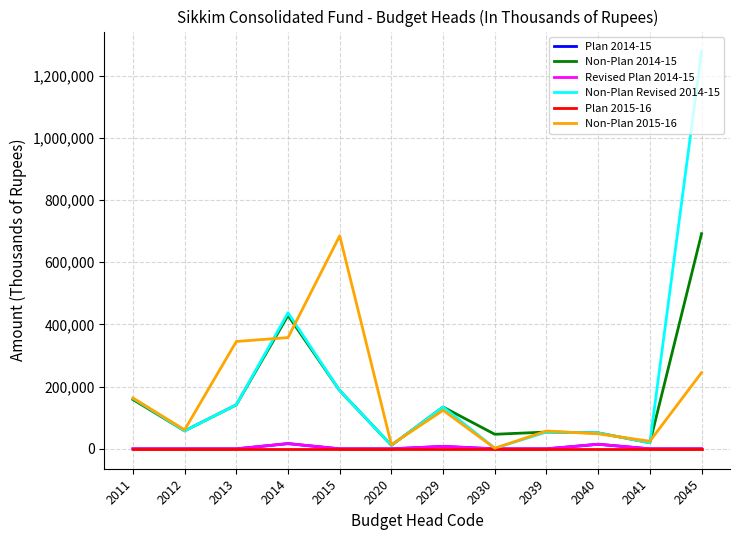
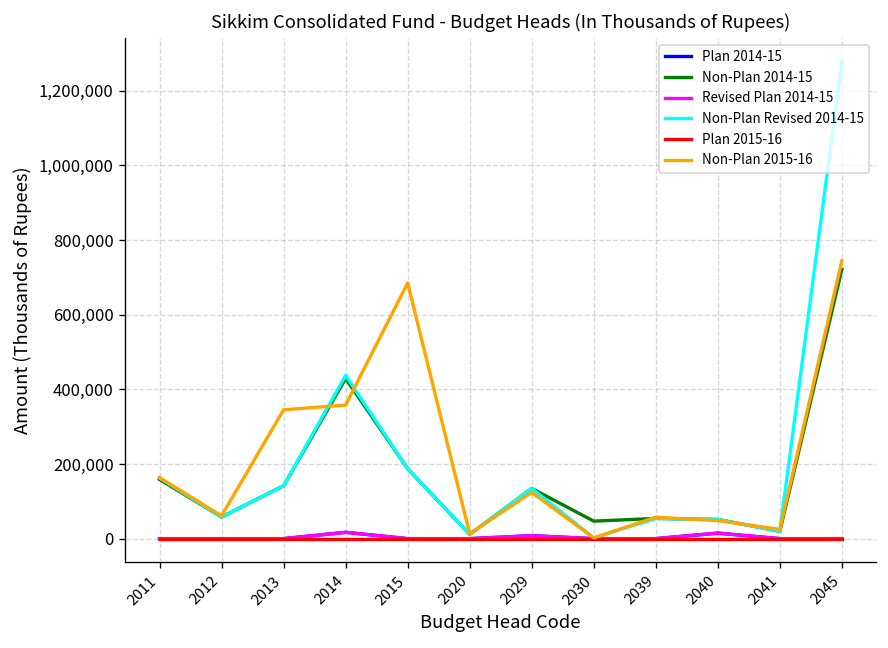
Non-Plan 2014-15, 2045: 690,000 -> 720,000
Non-Plan 2015-16, 2045: 250,000 -> 740,000
